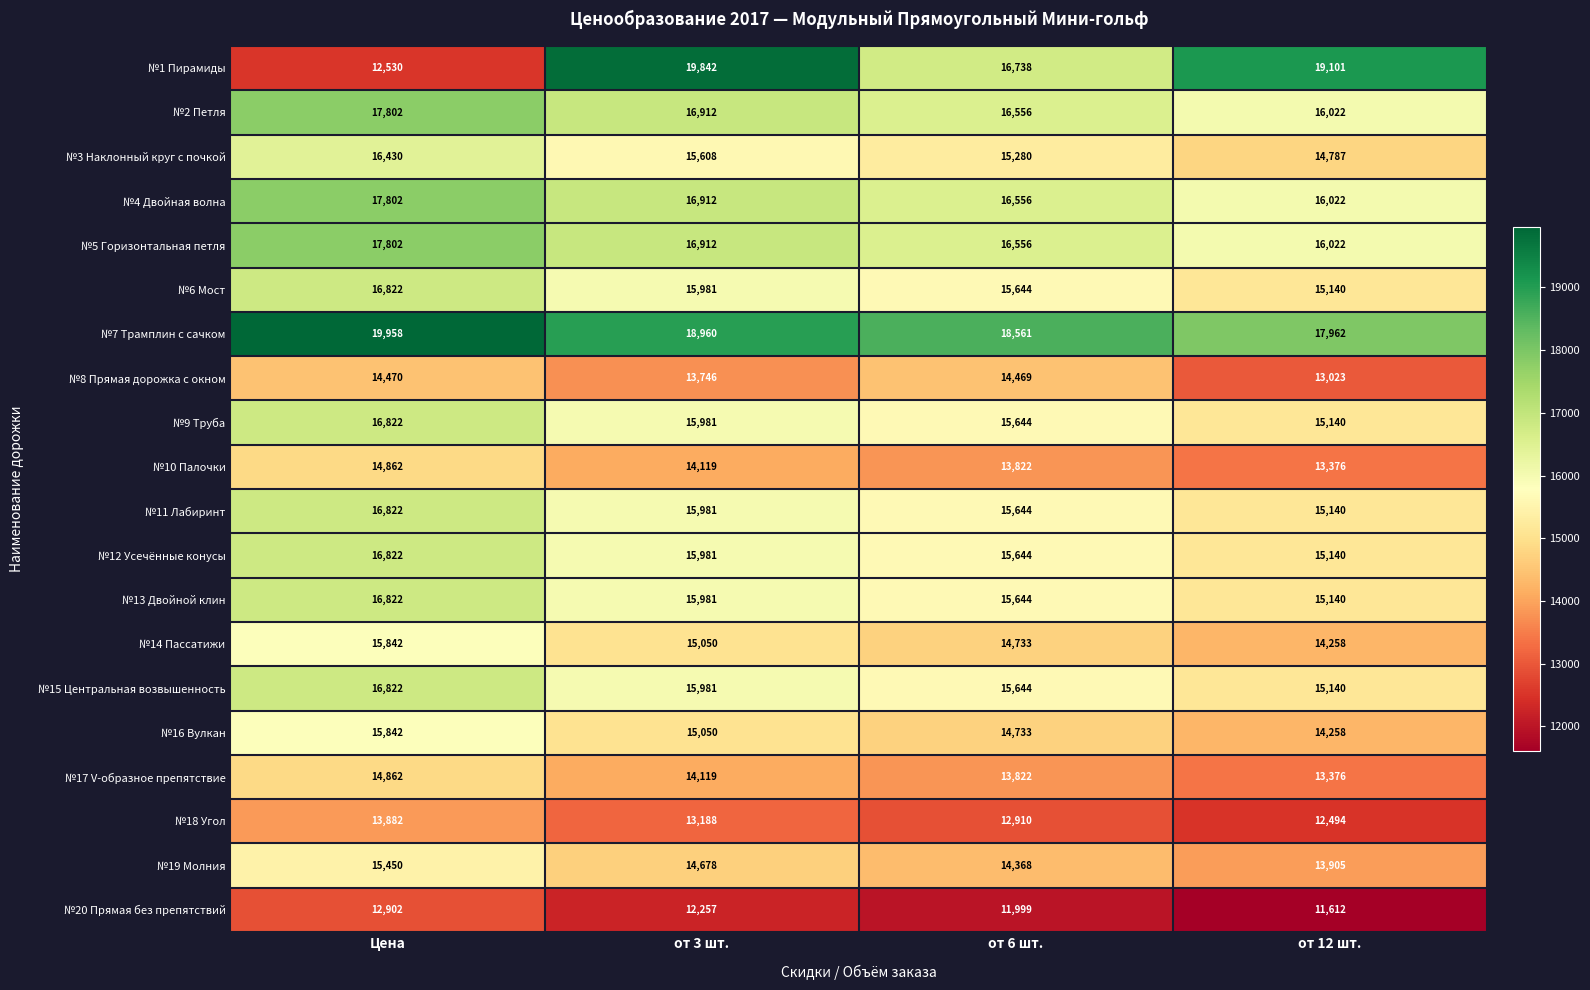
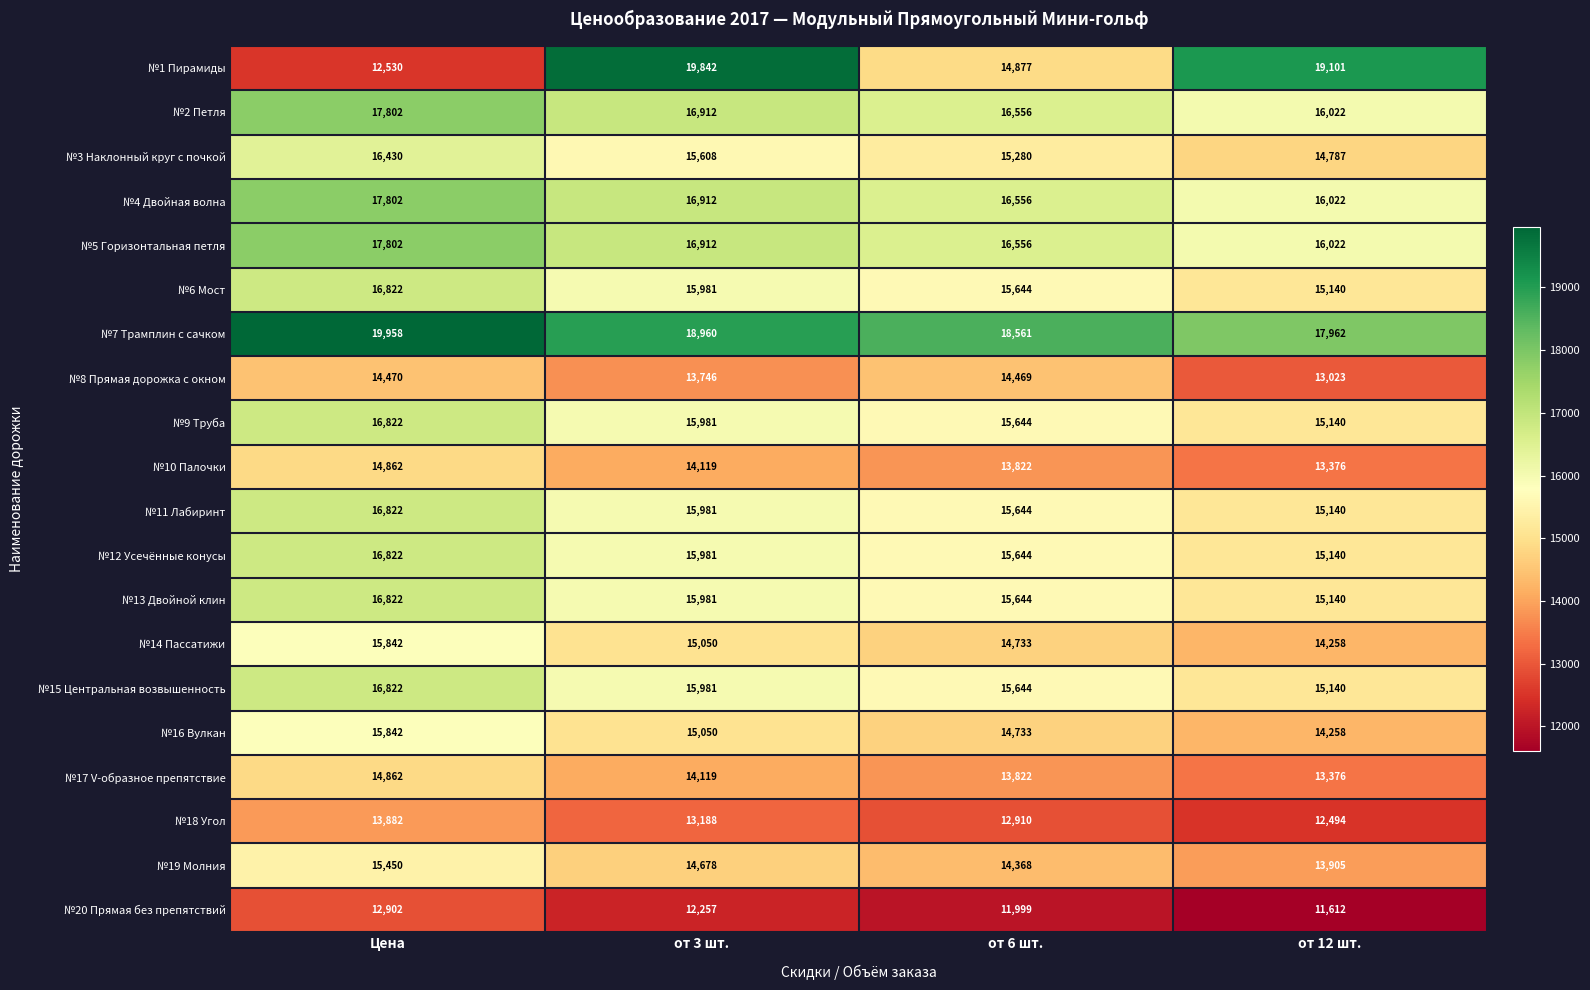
№1 Пирамиды, от 6 шт.: 16,738 -> 14,877
